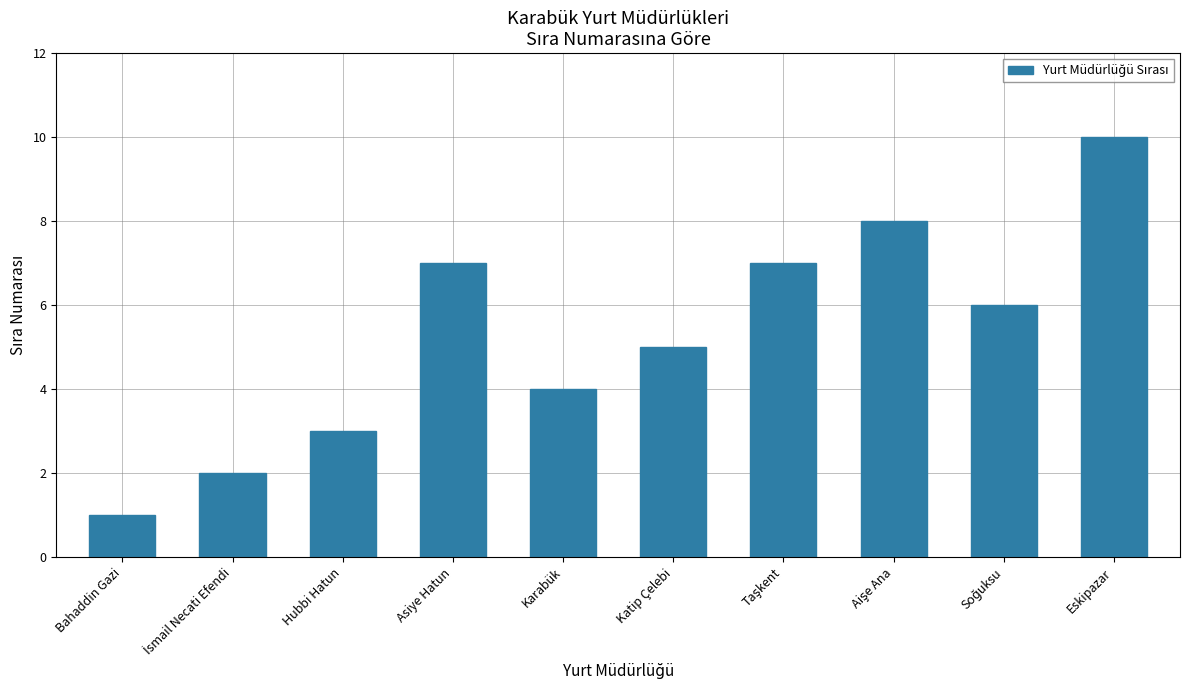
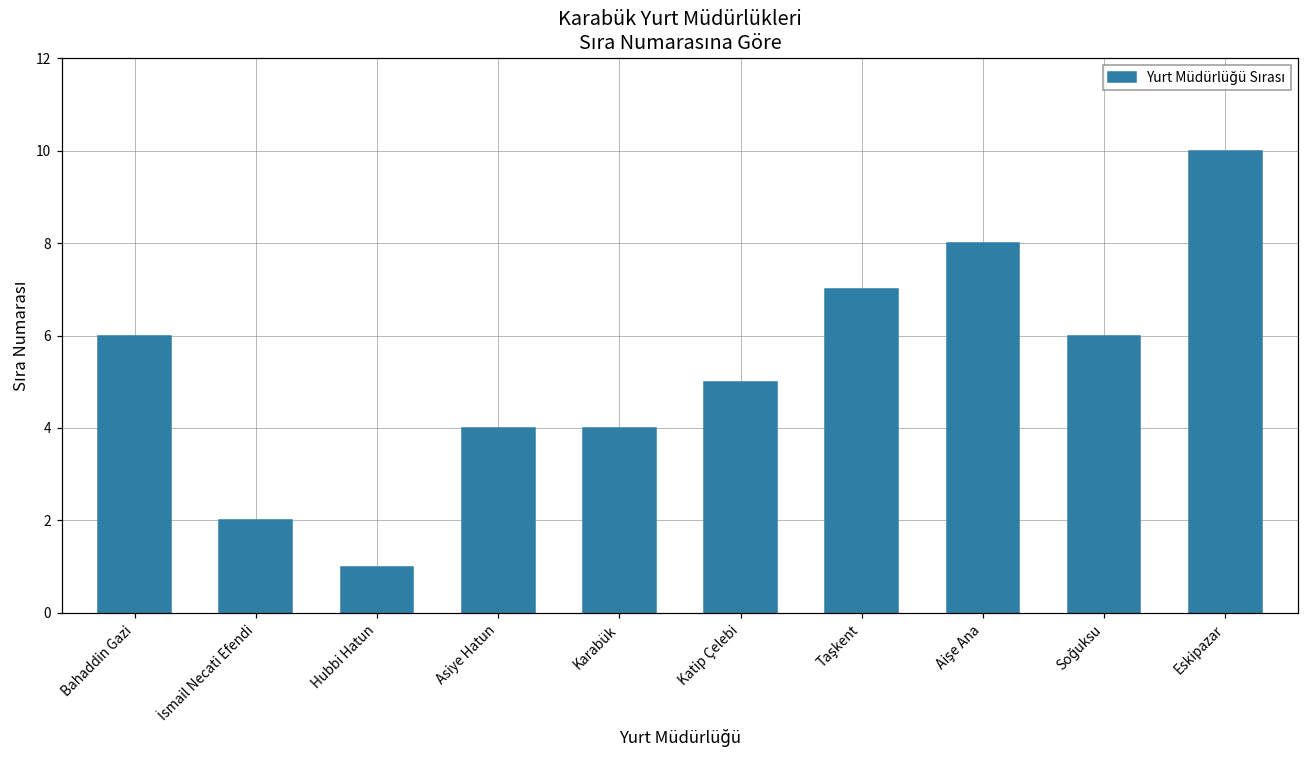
Bahaddin Gazi: 1 -> 6
Hubbi Hatun: 3 -> 1
Asiye Hatun: 7 -> 4
